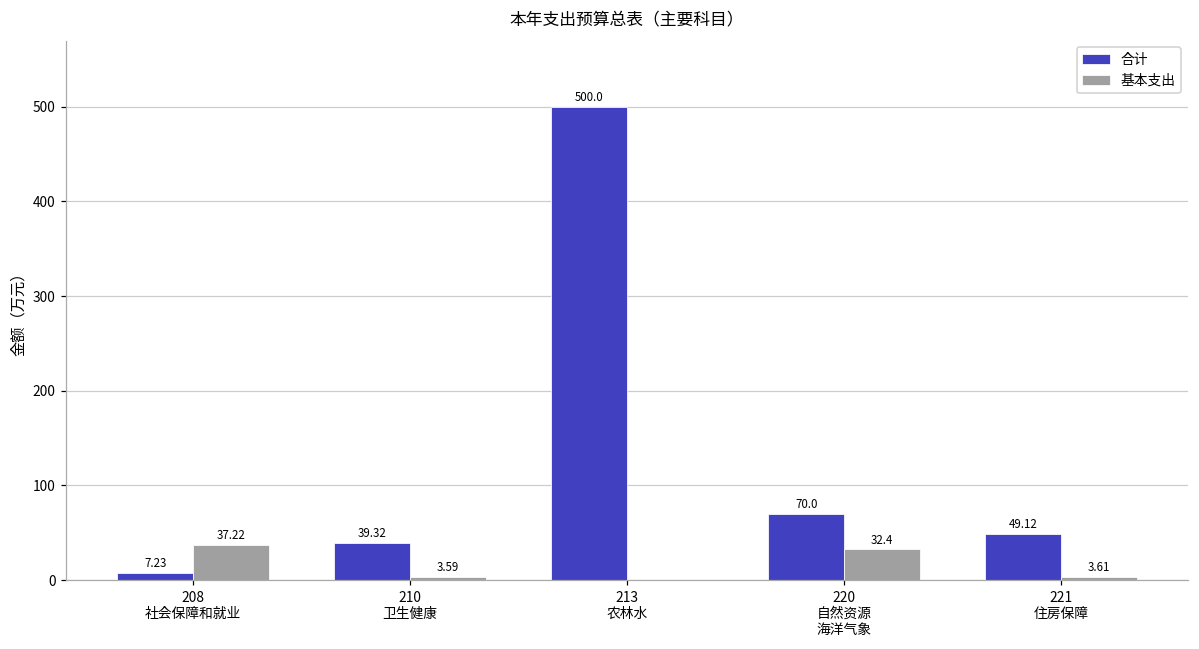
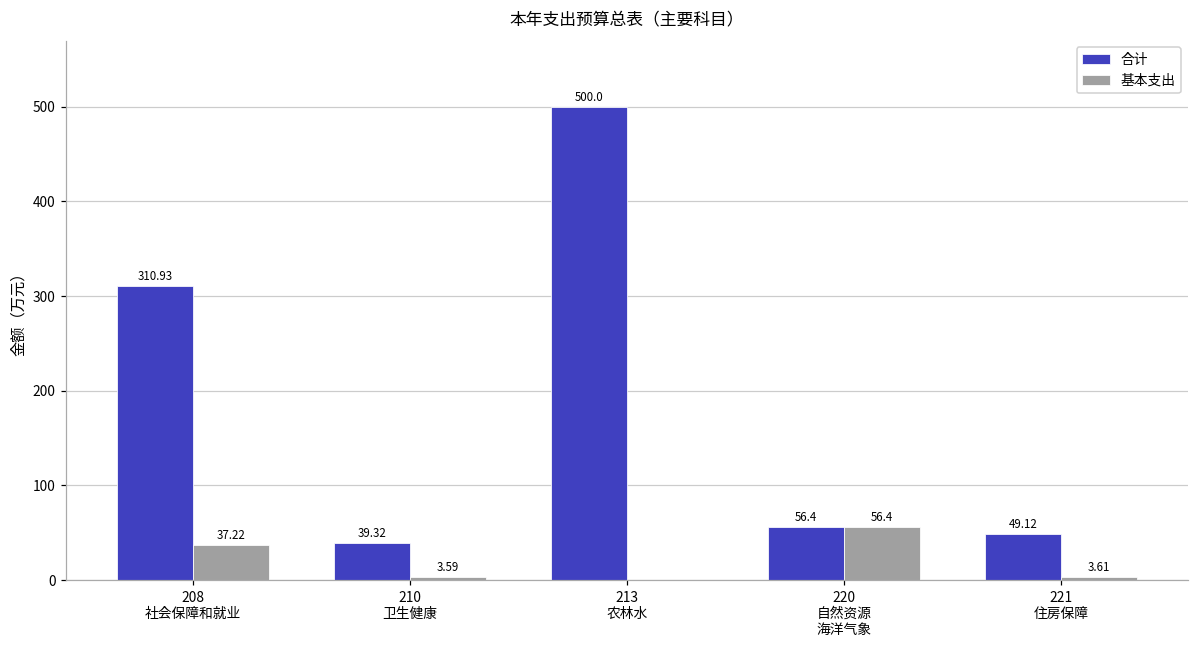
合计, 208 社会保障和就业: 7.23 -> 310.93
合计, 220 自然资源 海洋气象: 70.0 -> 56.4
基本支出, 220 自然资源 海洋气象: 32.4 -> 56.4
